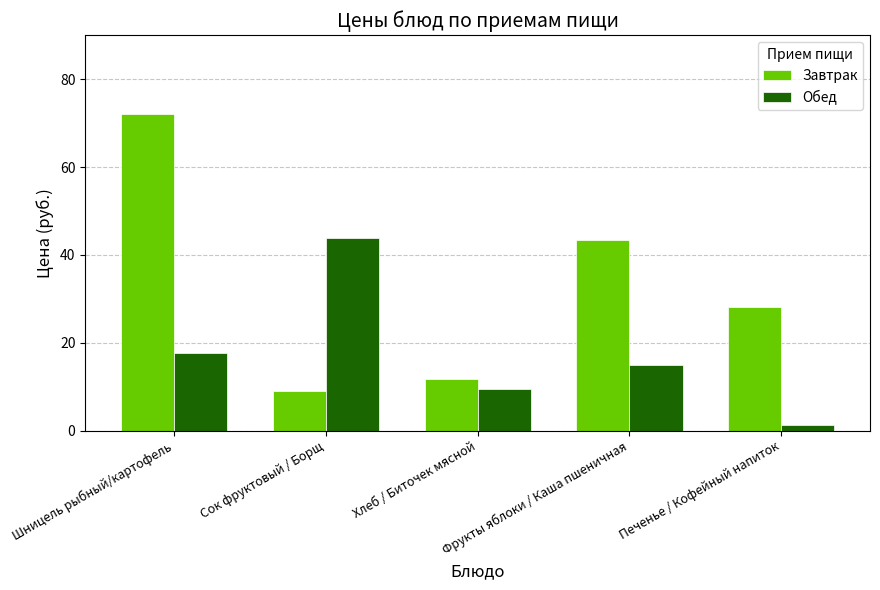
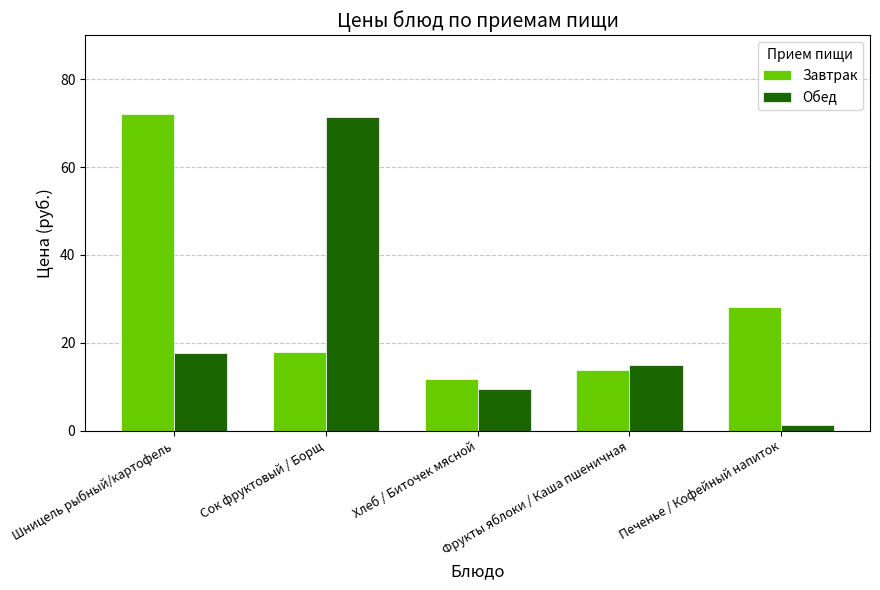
Завтрак, Сок фруктовый / Борщ: 9 -> 18
Обед, Сок фруктовый / Борщ: 44 -> 72
Завтрак, Фрукты яблоки / Каша пшеничная: 43 -> 14
